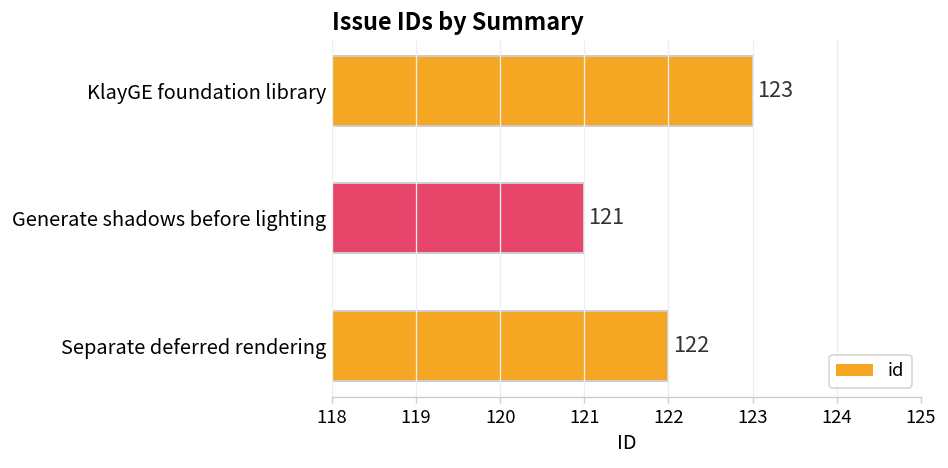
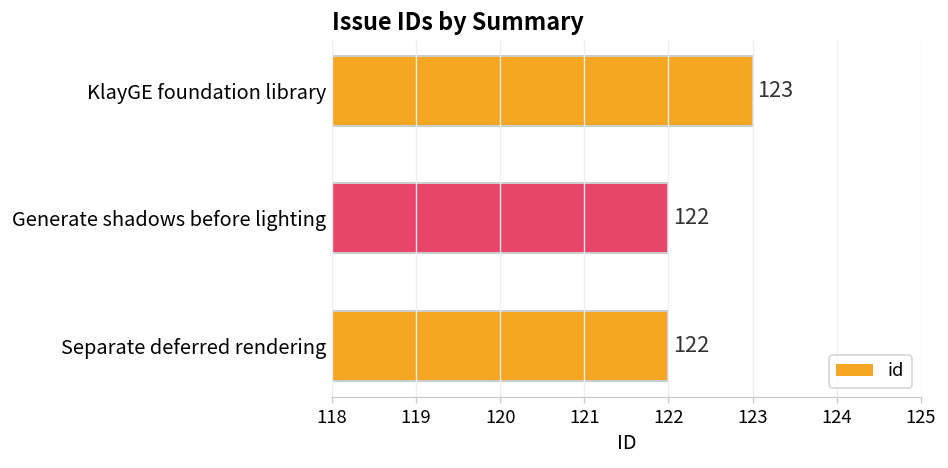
Generate shadows before lighting: 121 -> 122
